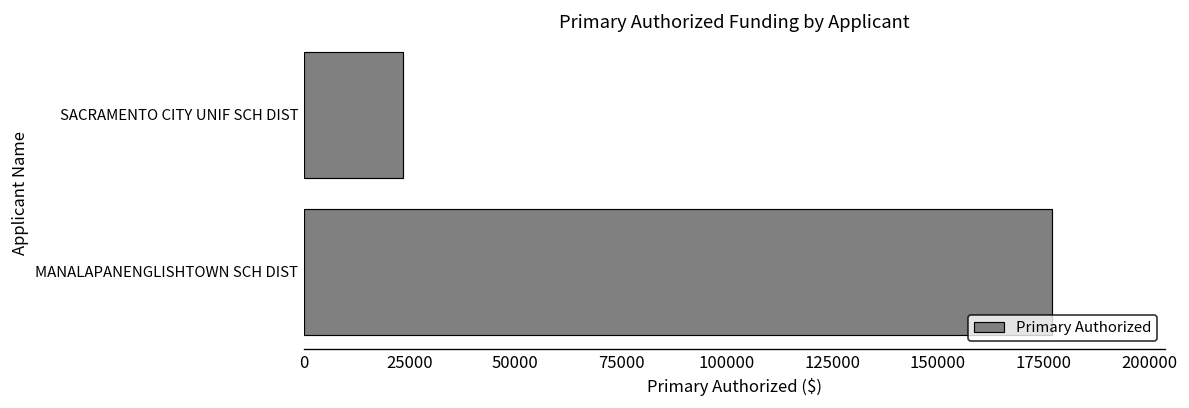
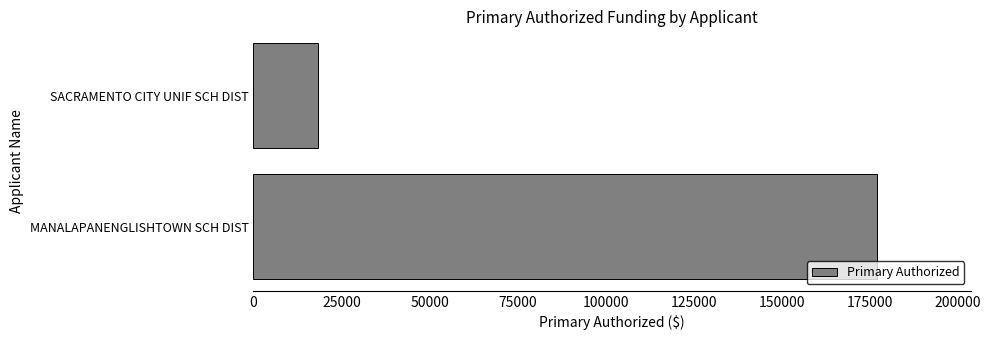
SACRAMENTO CITY UNIF SCH DIST: 23000 -> 18000
